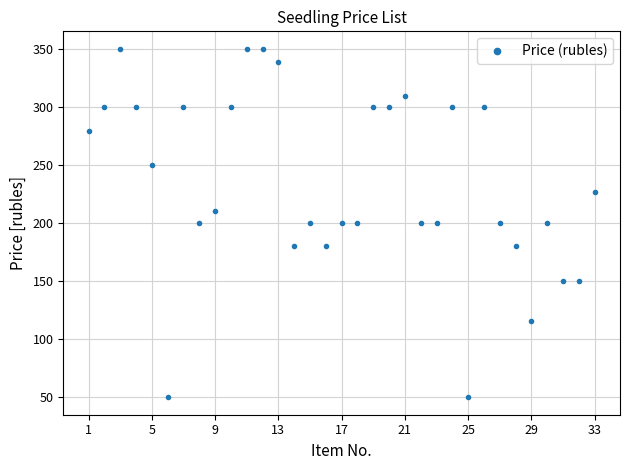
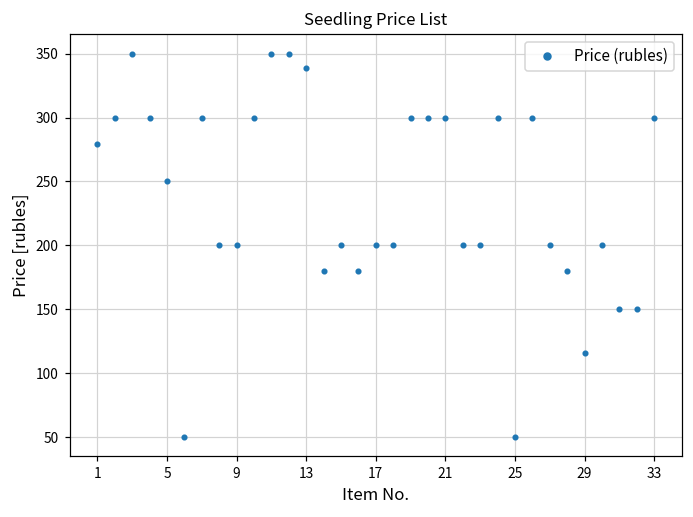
9: 210 -> 200
21: 309 -> 300
33: 227 -> 300
